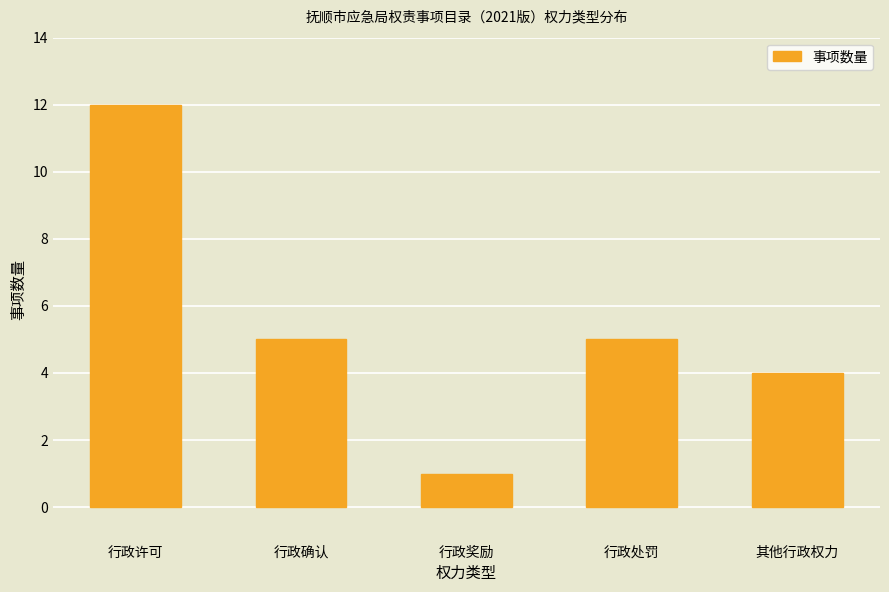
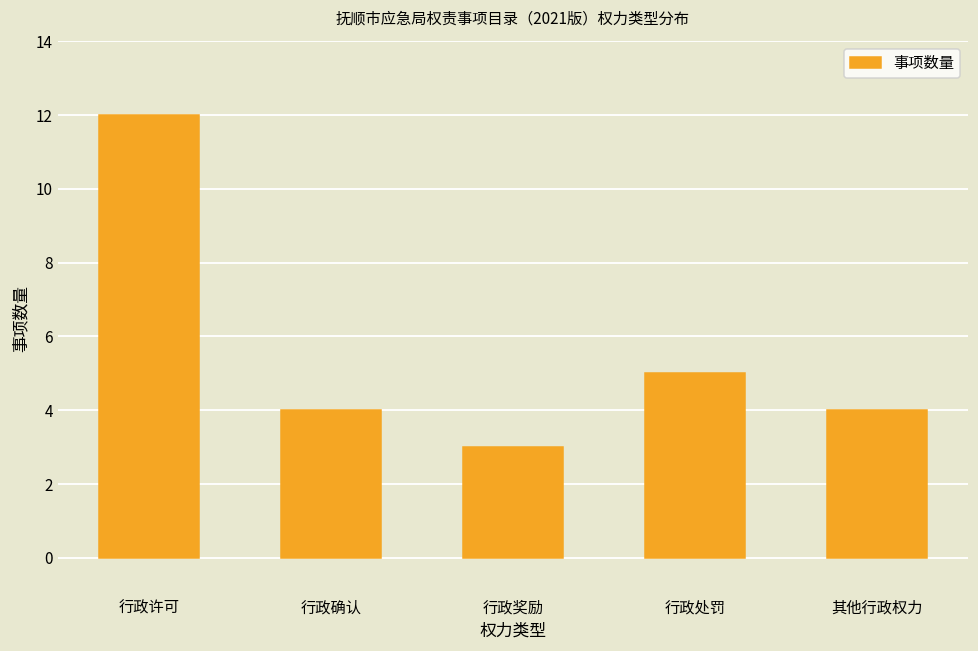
行政确认: 5 -> 4
行政奖励: 1 -> 3
